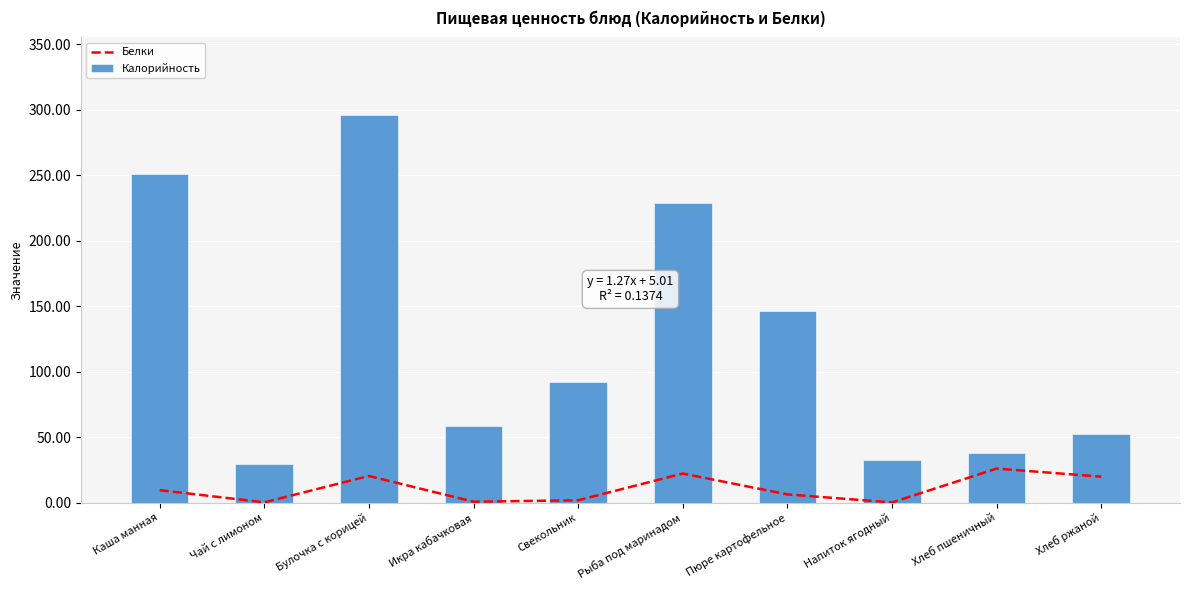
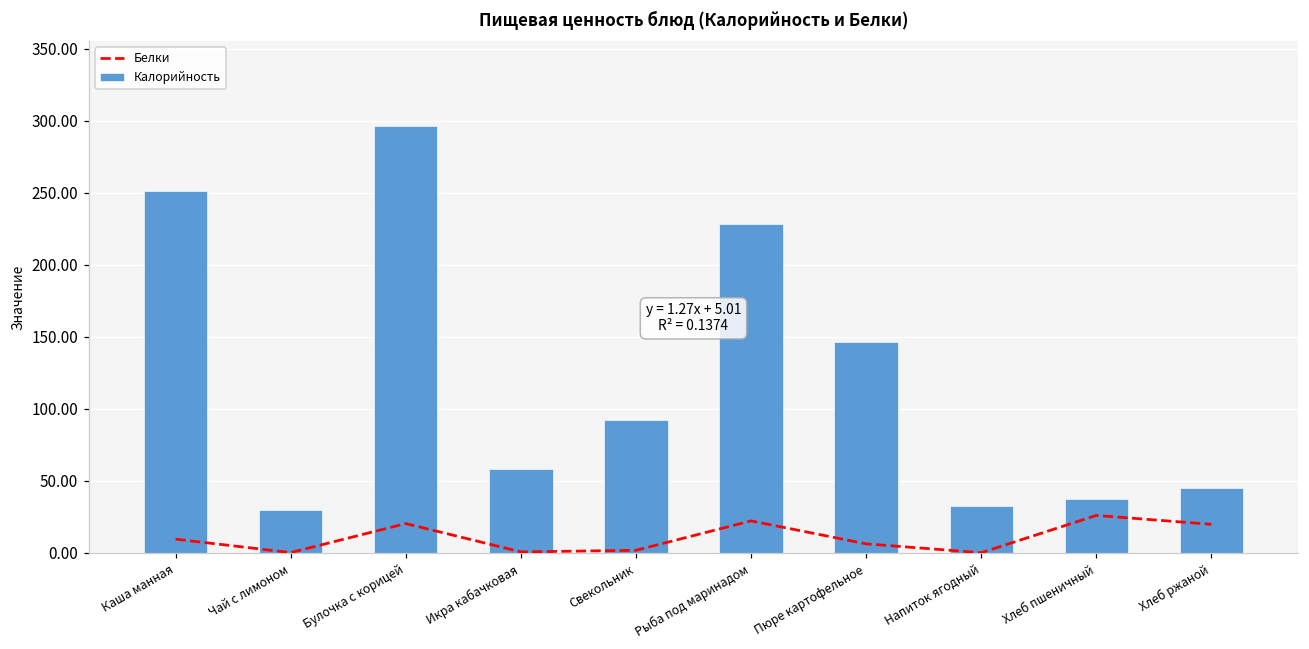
Калорийность, Хлеб ржаной: 52 -> 45
